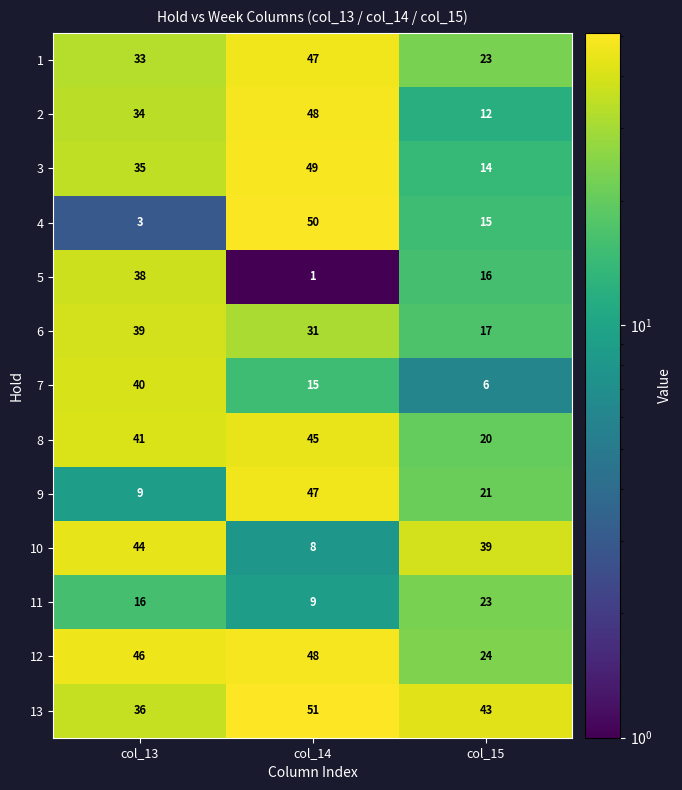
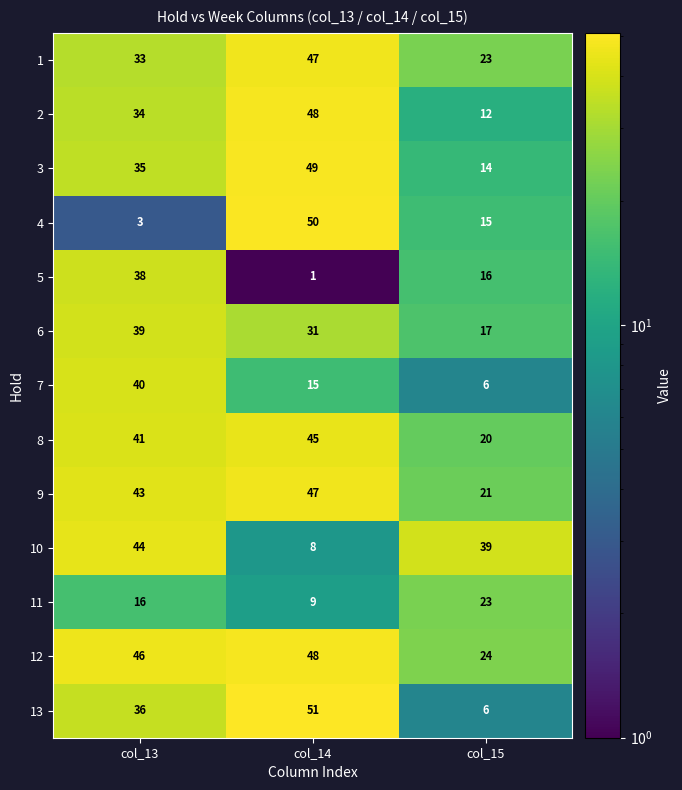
9, col_13: 9 -> 43
13, col_15: 43 -> 6
